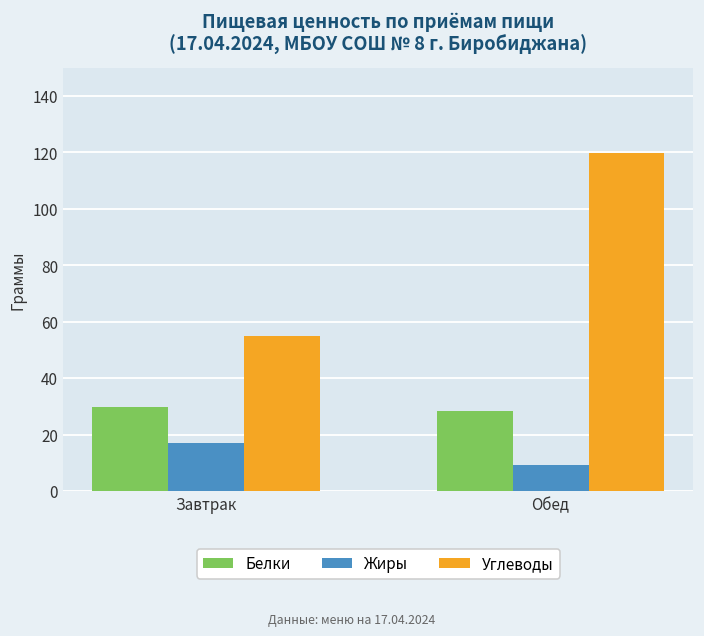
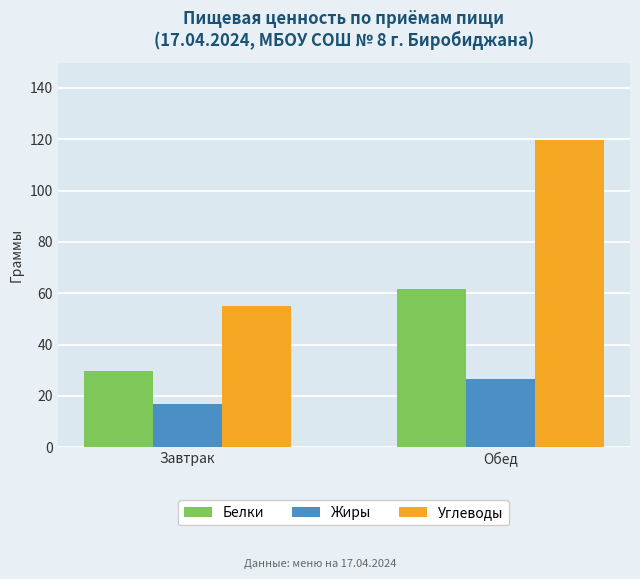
Белки, Обед: 28 -> 62
Жиры, Обед: 9 -> 26
